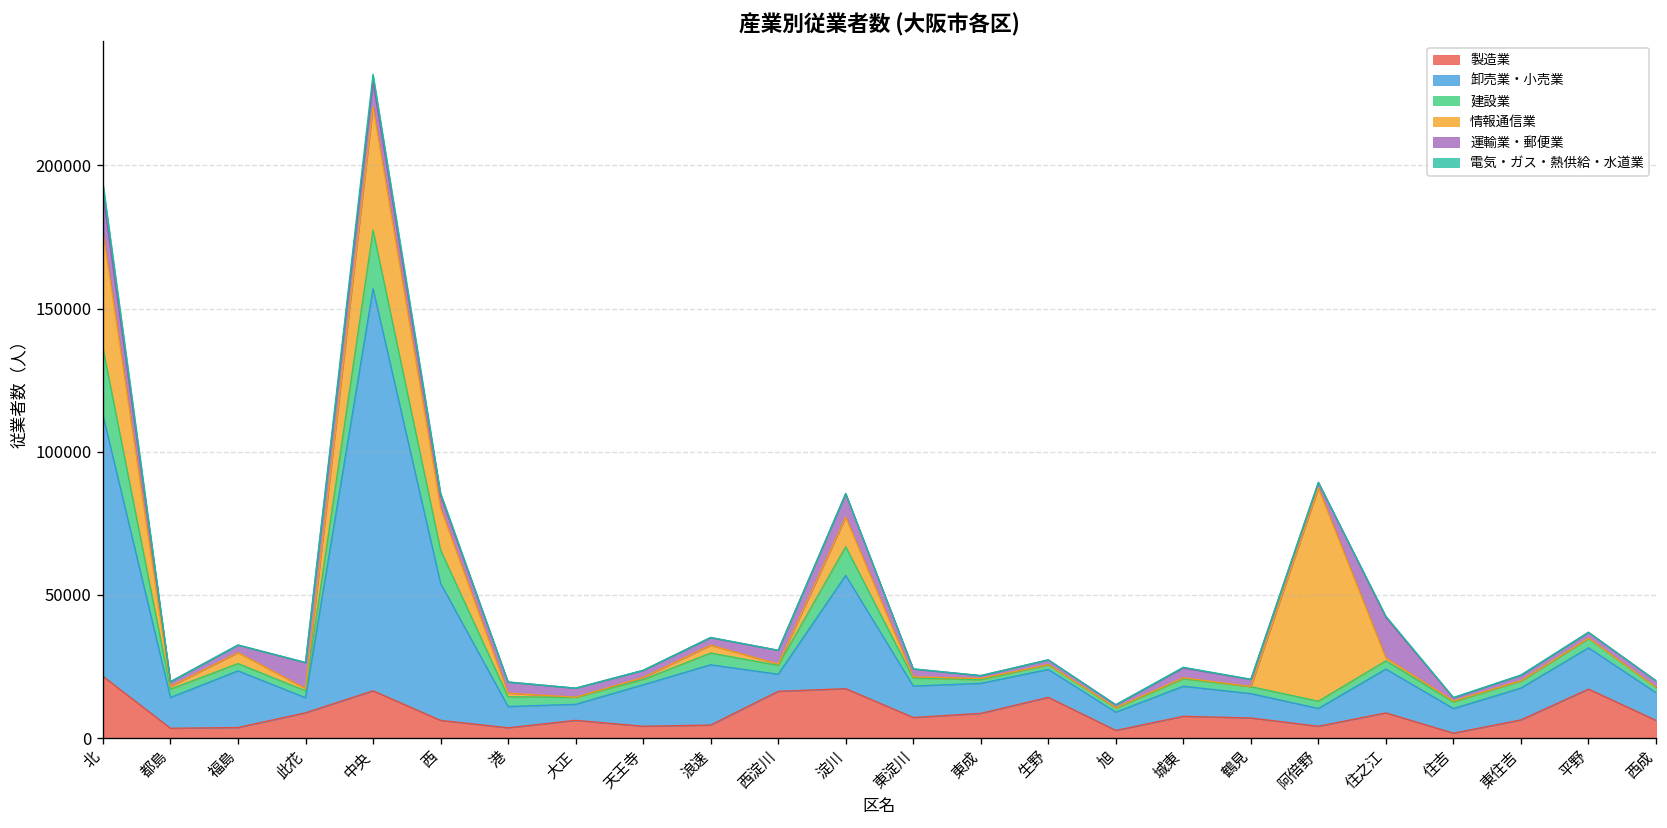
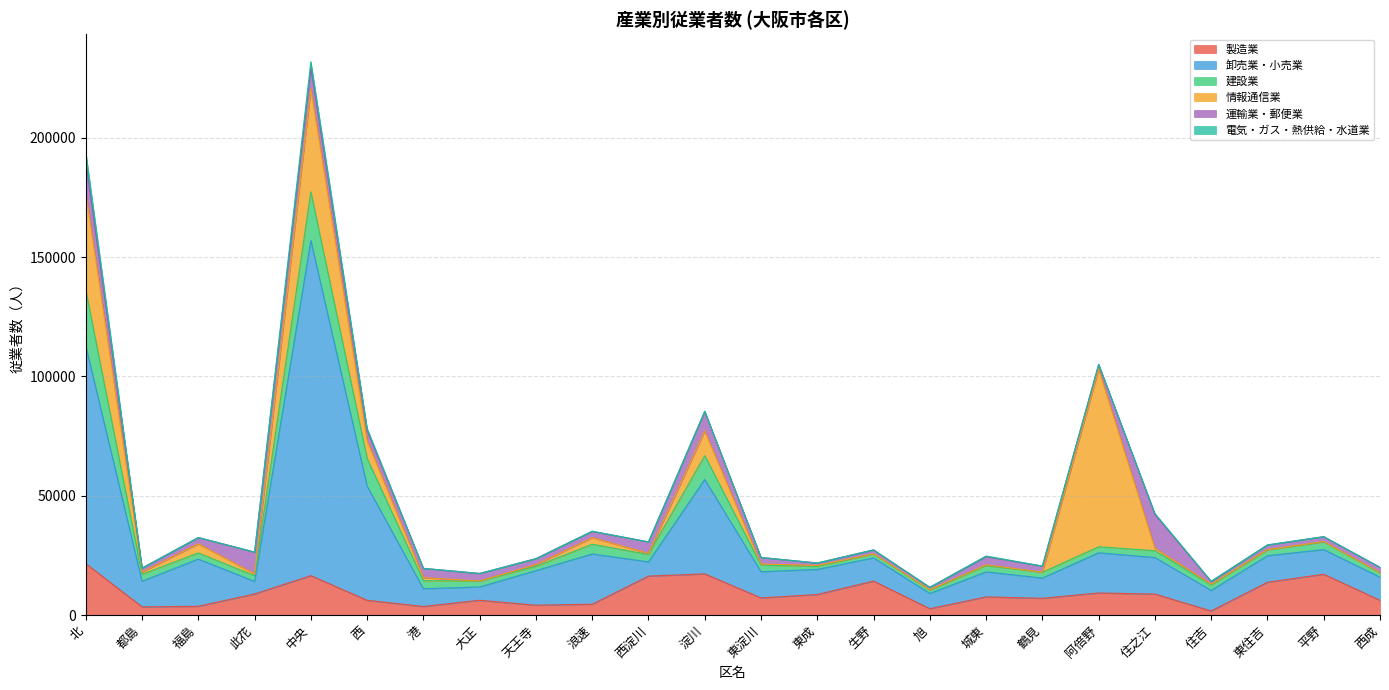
情報通信業, 西: 15000 -> 7000
製造業, 阿倍野: 4000 -> 9000
卸売業・小売業, 阿倍野: 6000 -> 17000
製造業, 東住吉: 6000 -> 14000
卸売業・小売業, 平野: 14000 -> 10000
